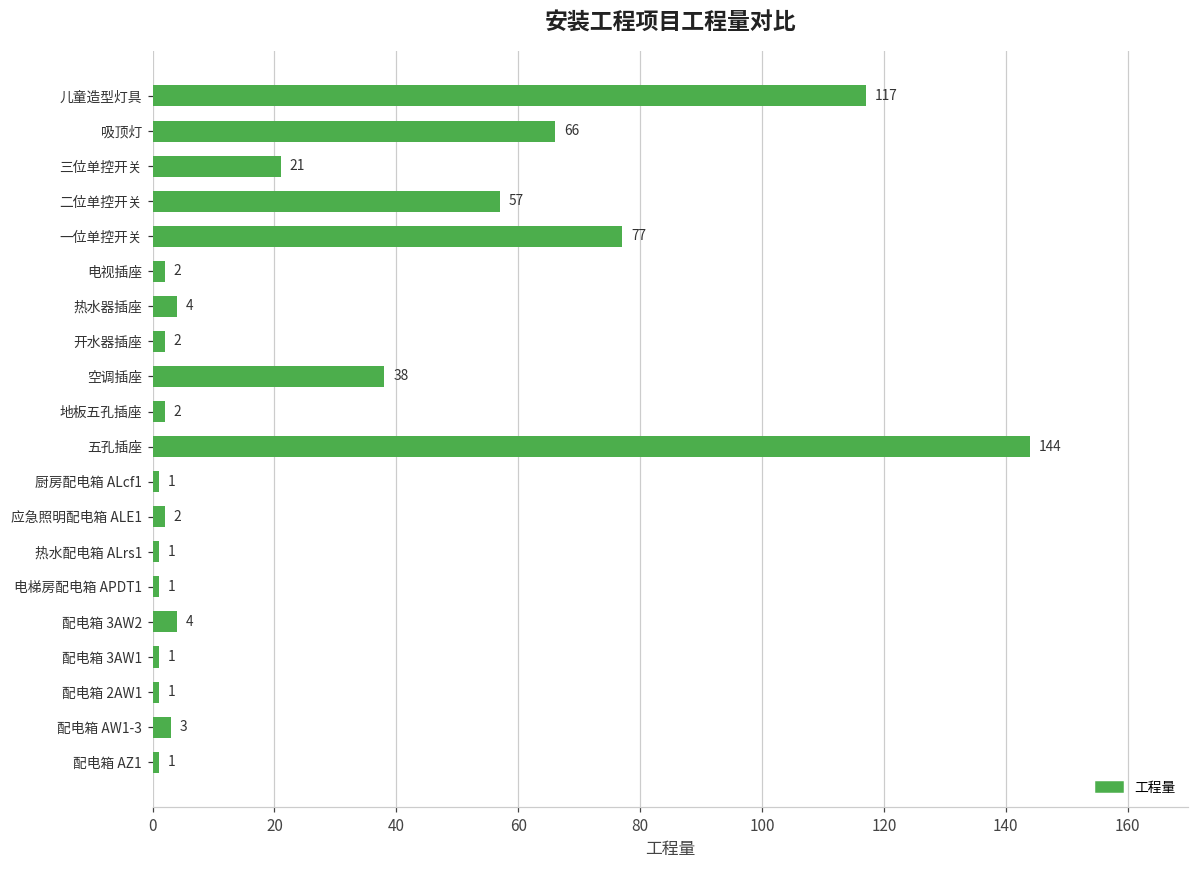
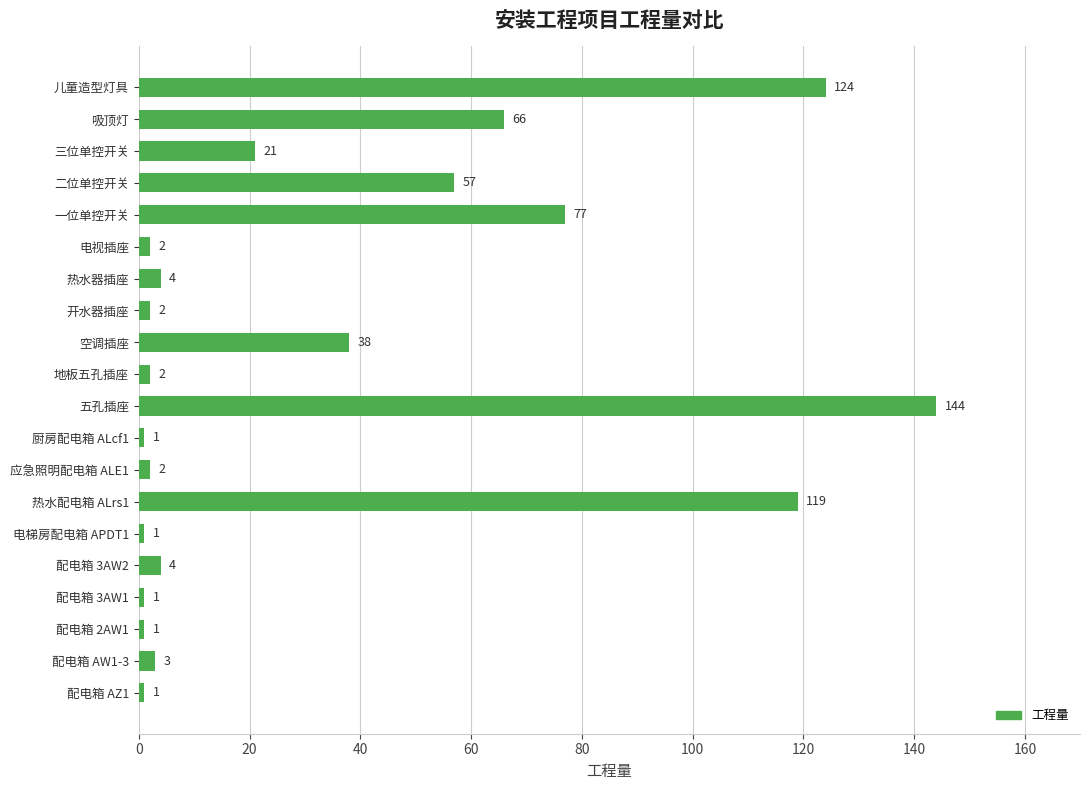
儿童造型灯具: 117 -> 124
热水配电箱 ALrs1: 1 -> 119
